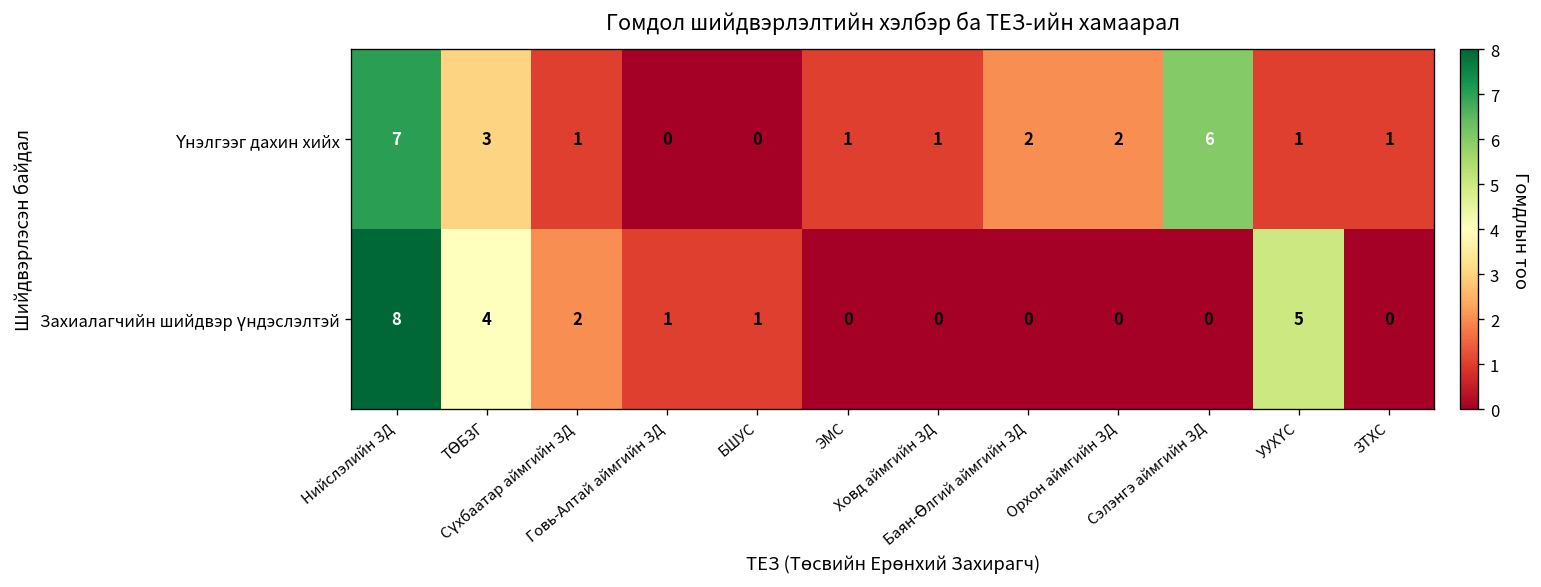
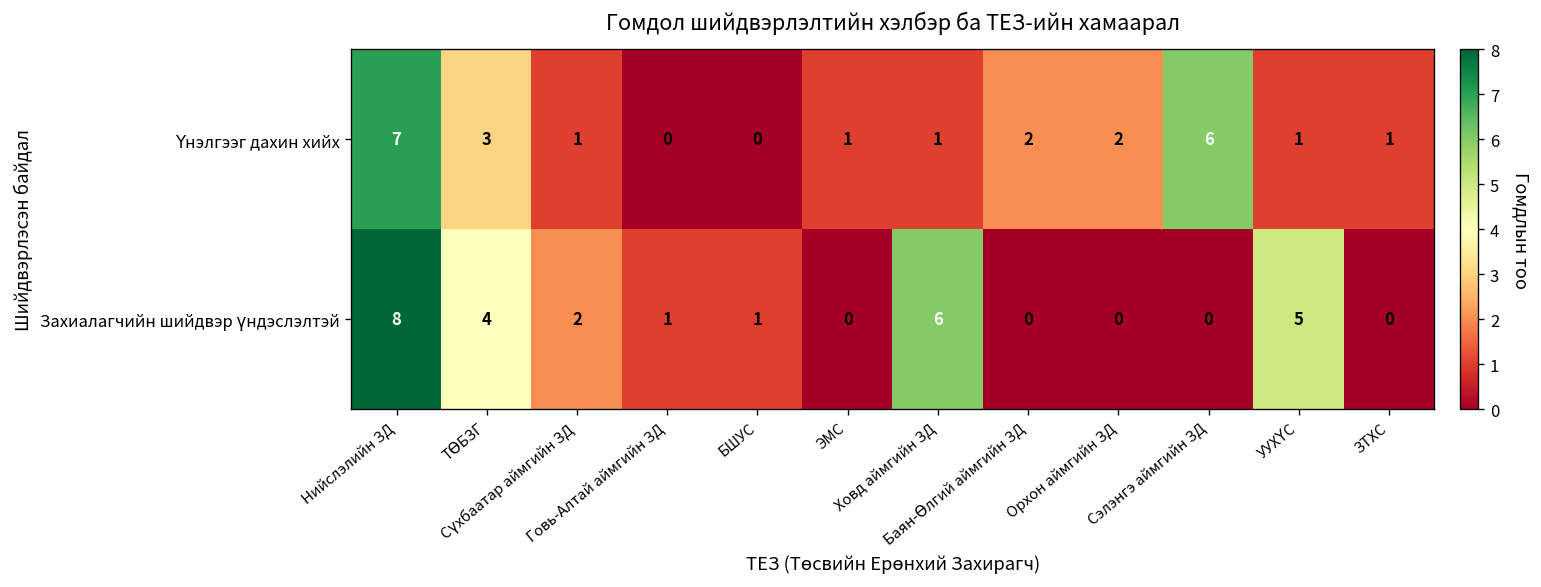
Захиалагчийн шийдвэр үндэслэлтэй, Ховд аймгийн ЗД: 0 -> 6
